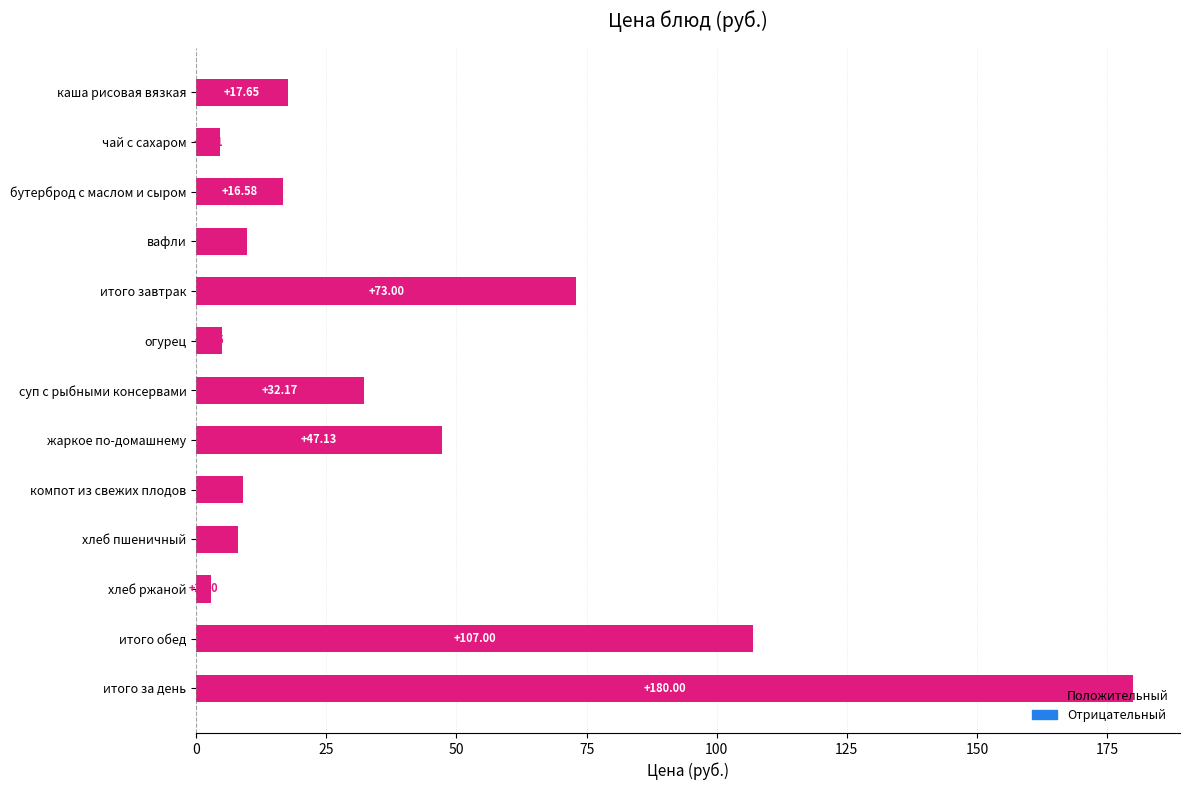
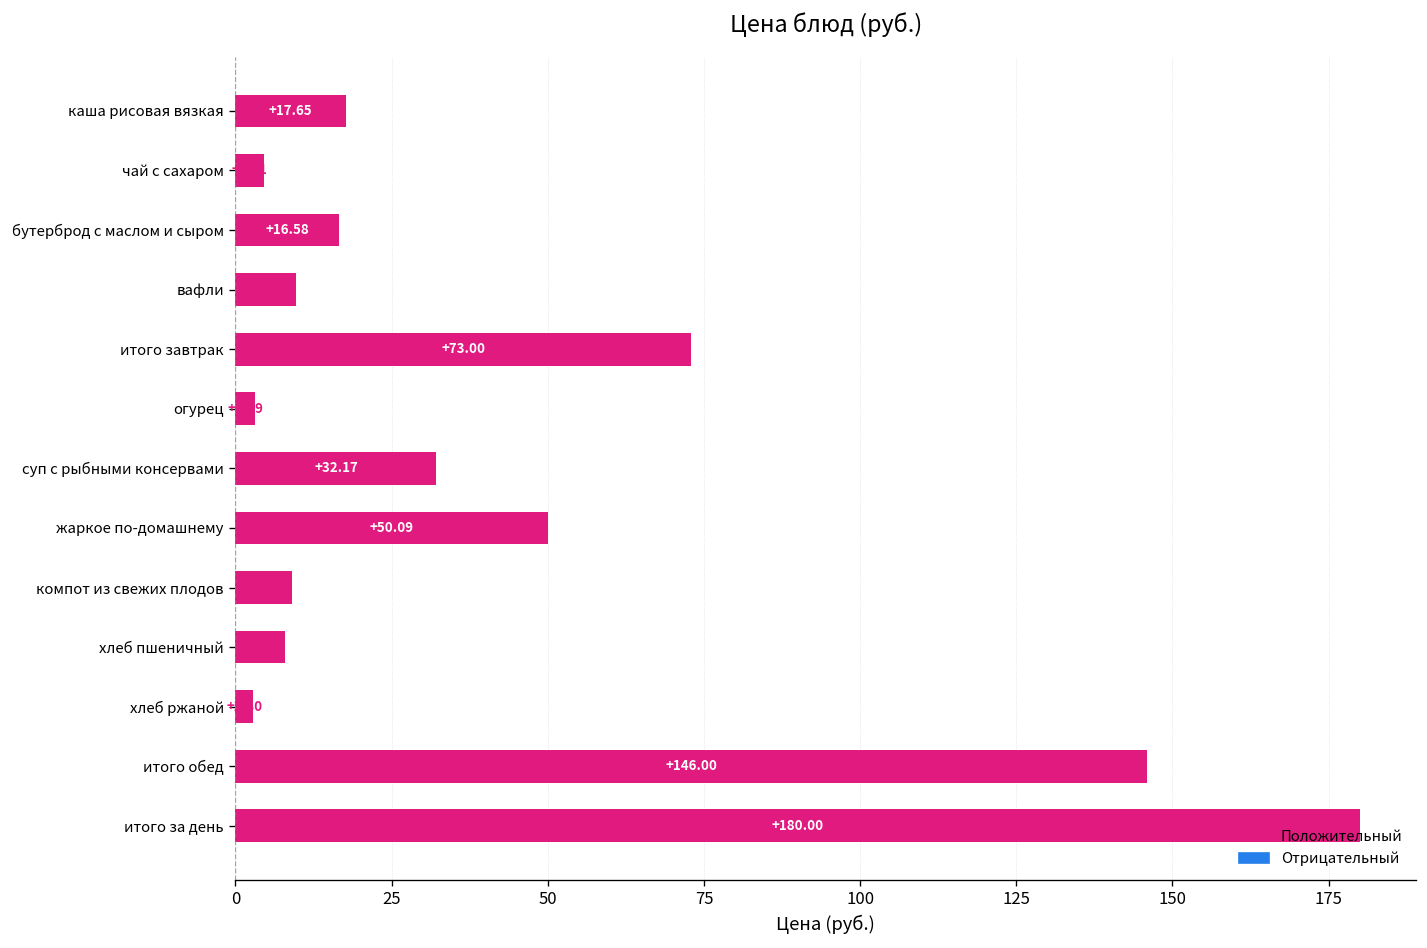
огурец: 5 -> 3
жаркое по-домашнему: +47.13 -> +50.09
итого обед: +107.00 -> +146.00
